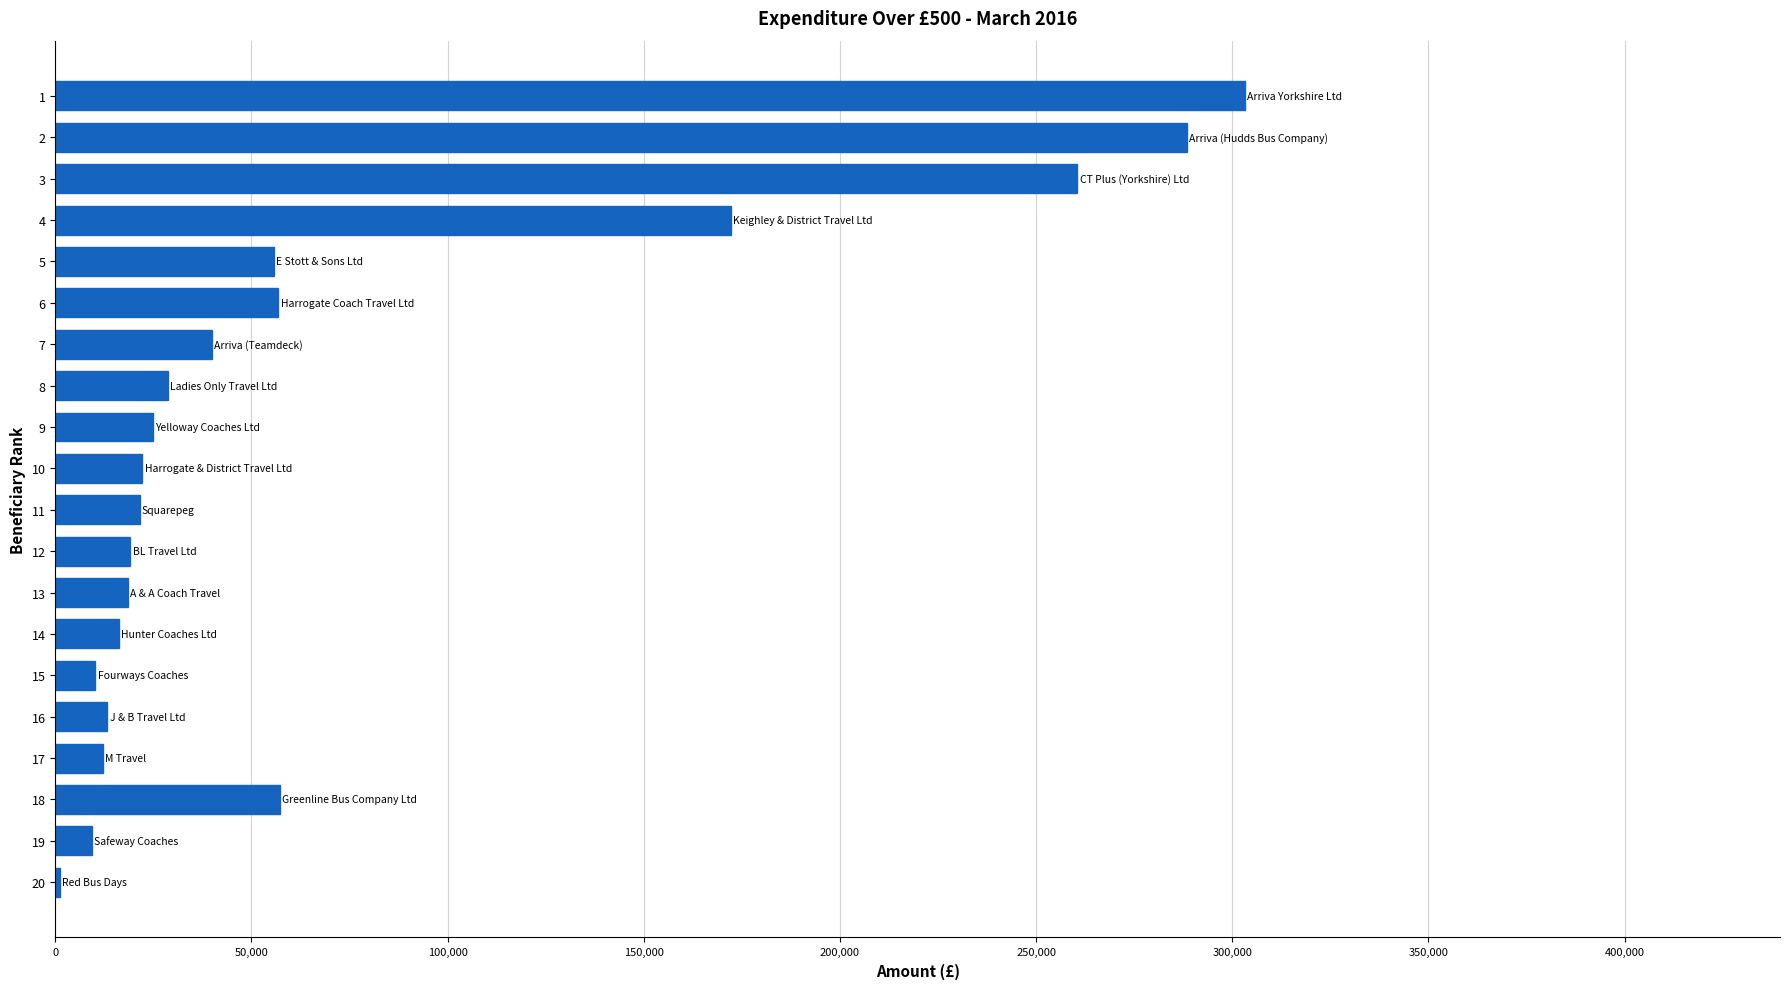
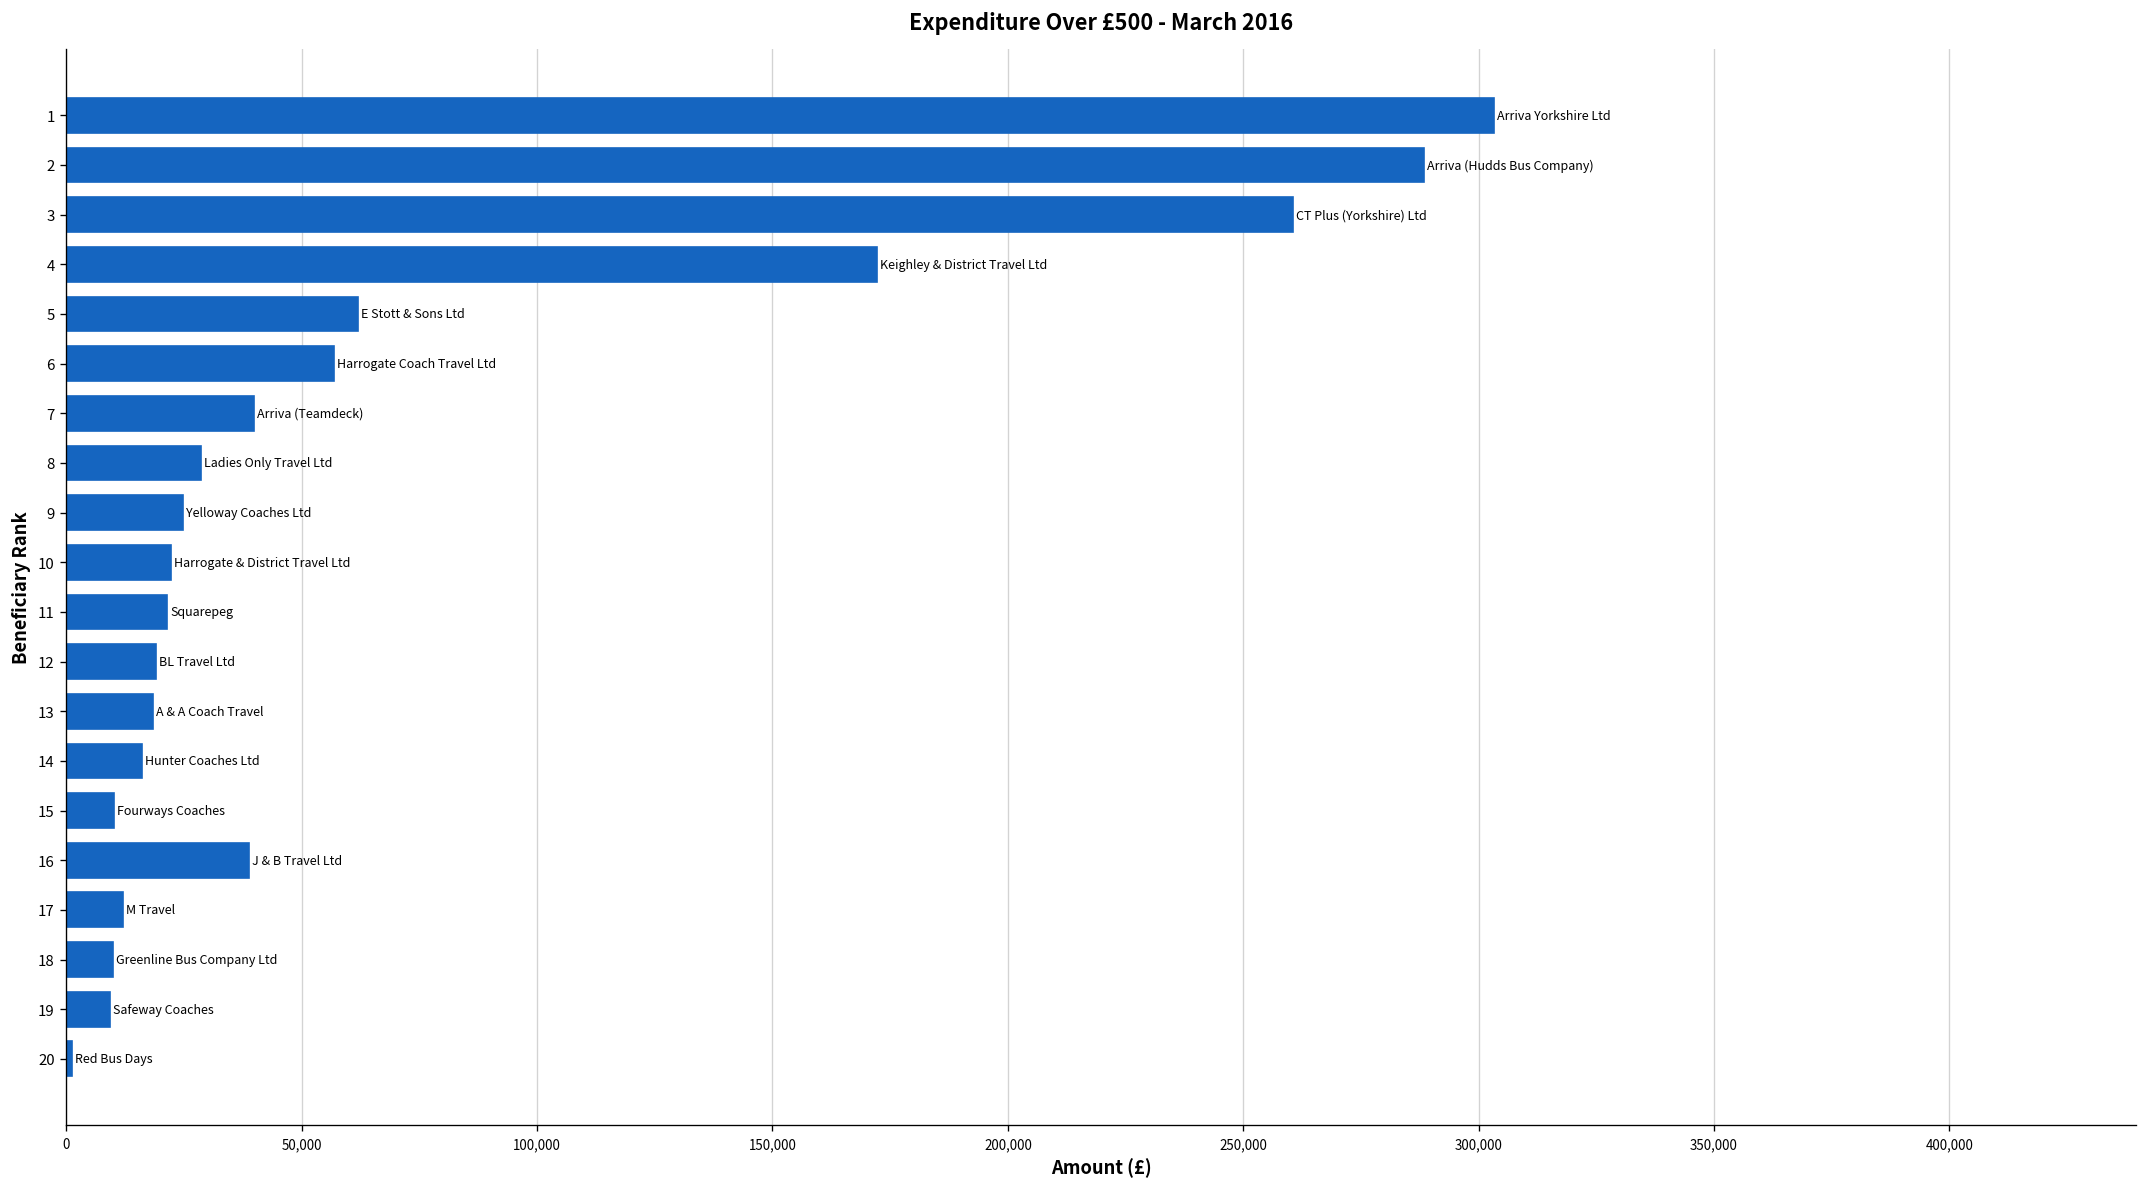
5: 56,000 -> 62,000
16: 13,000 -> 39,000
18: 57,000 -> 10,000
